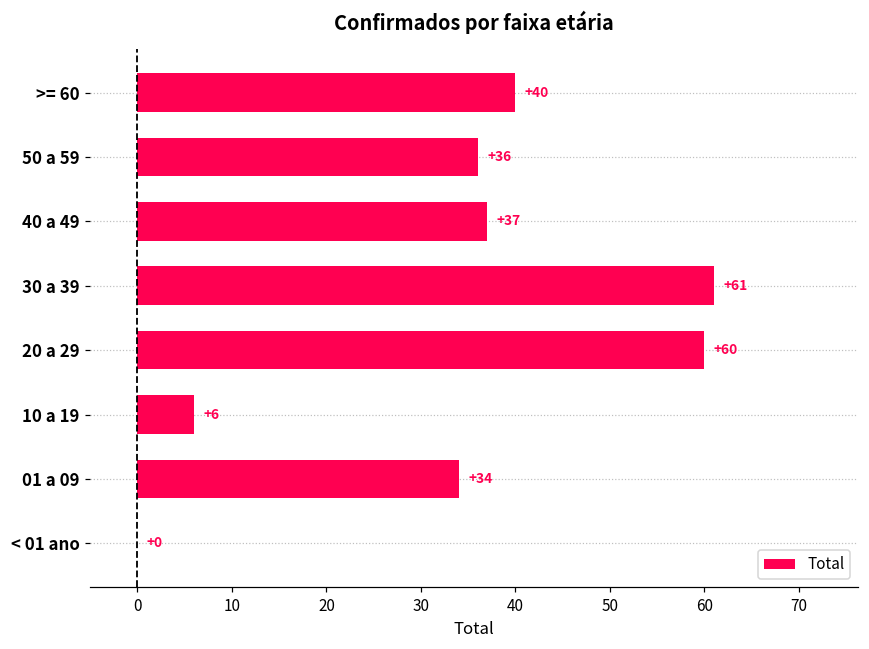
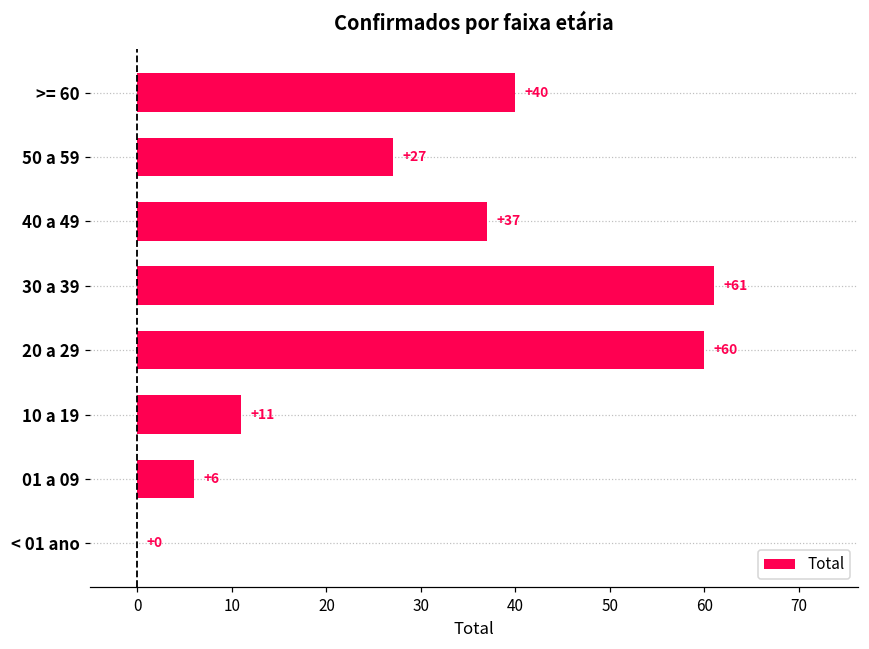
50 a 59: +36 -> +27
10 a 19: +6 -> +11
01 a 09: +34 -> +6
